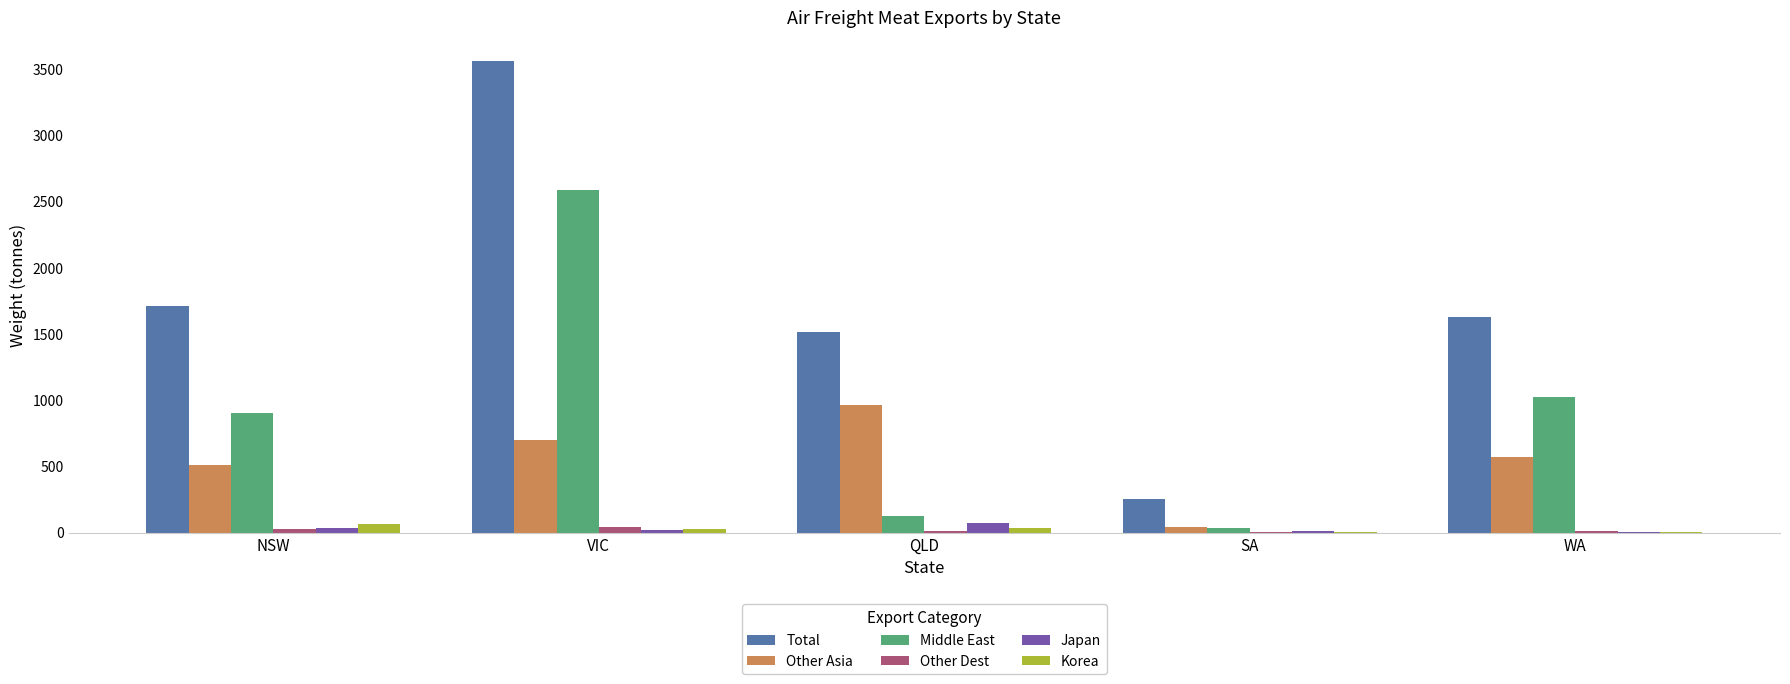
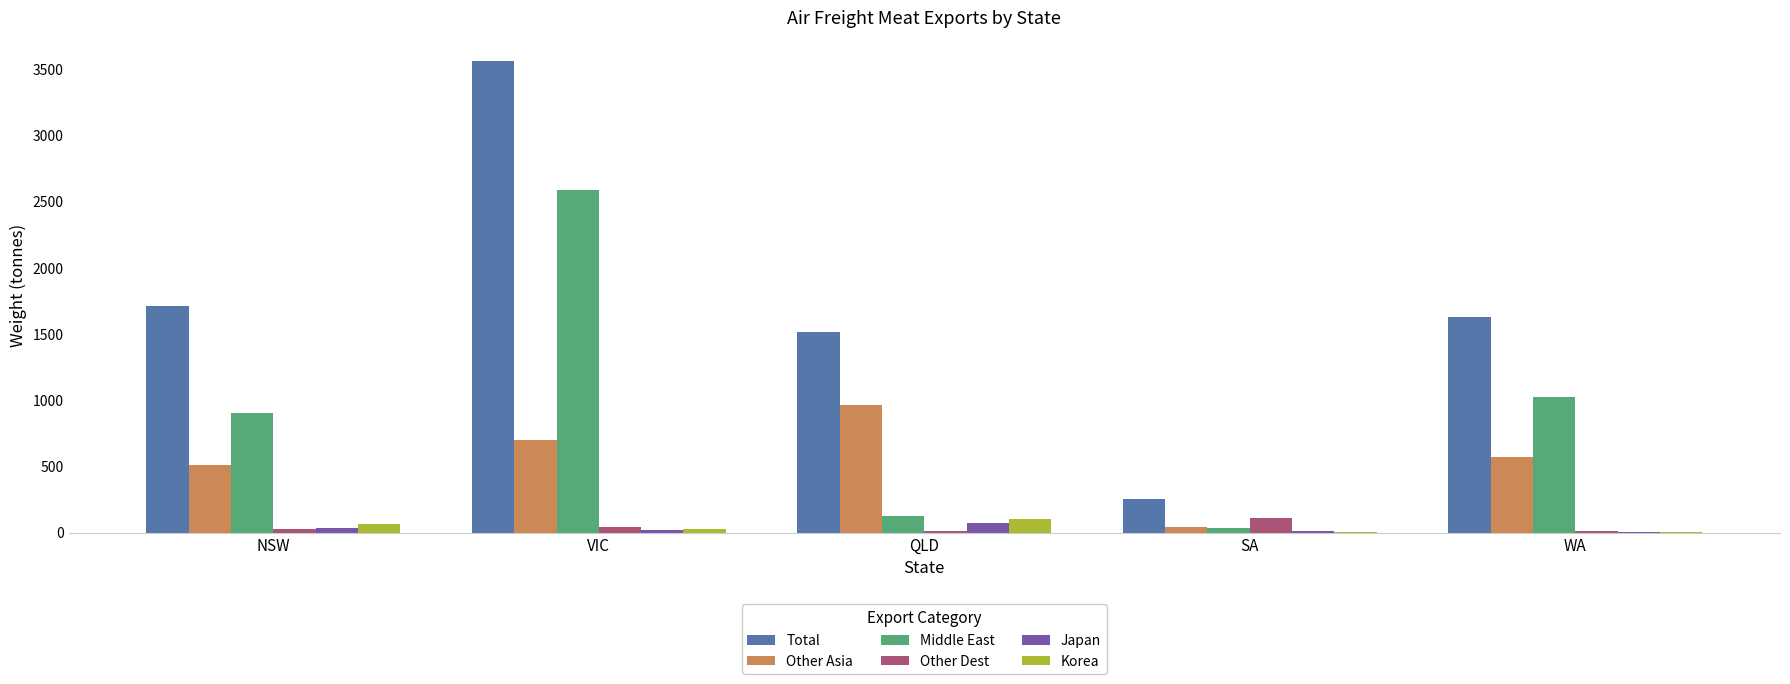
Korea, QLD: 30 -> 110
Other Dest, SA: 0 -> 110
